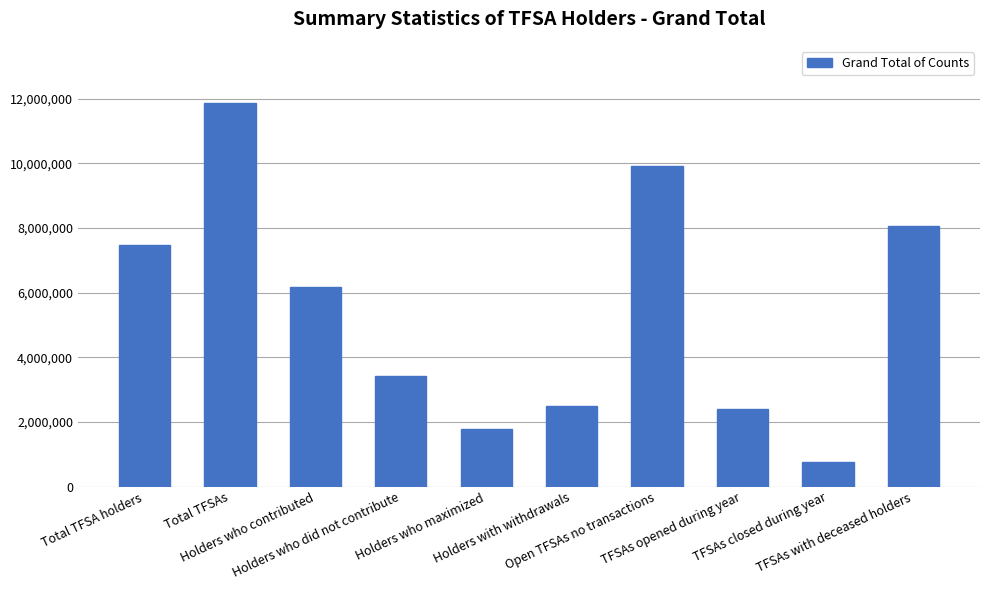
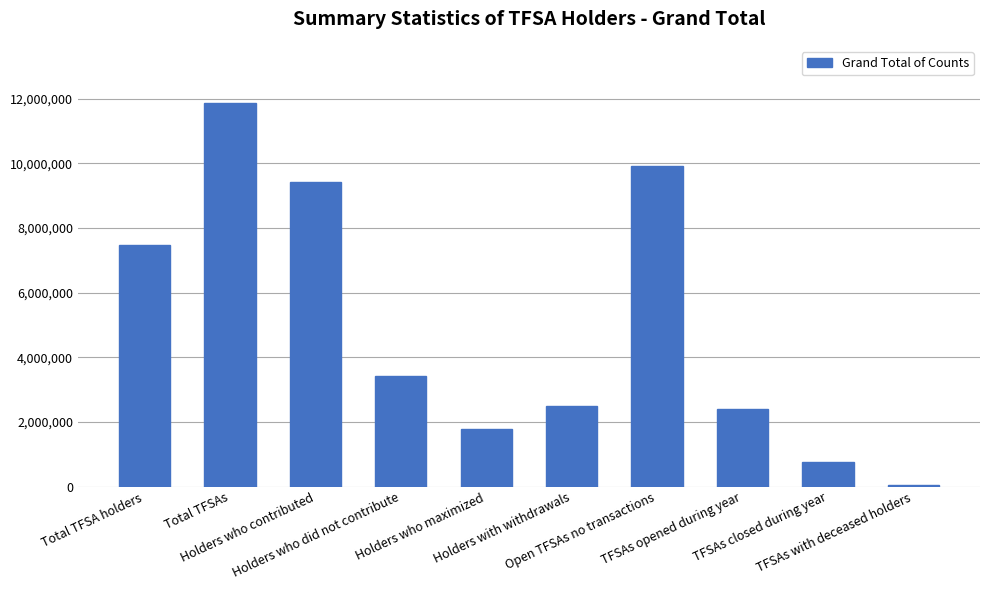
Holders who contributed: 6,200,000 -> 9,400,000
TFSAs with deceased holders: 8,100,000 -> 100,000
